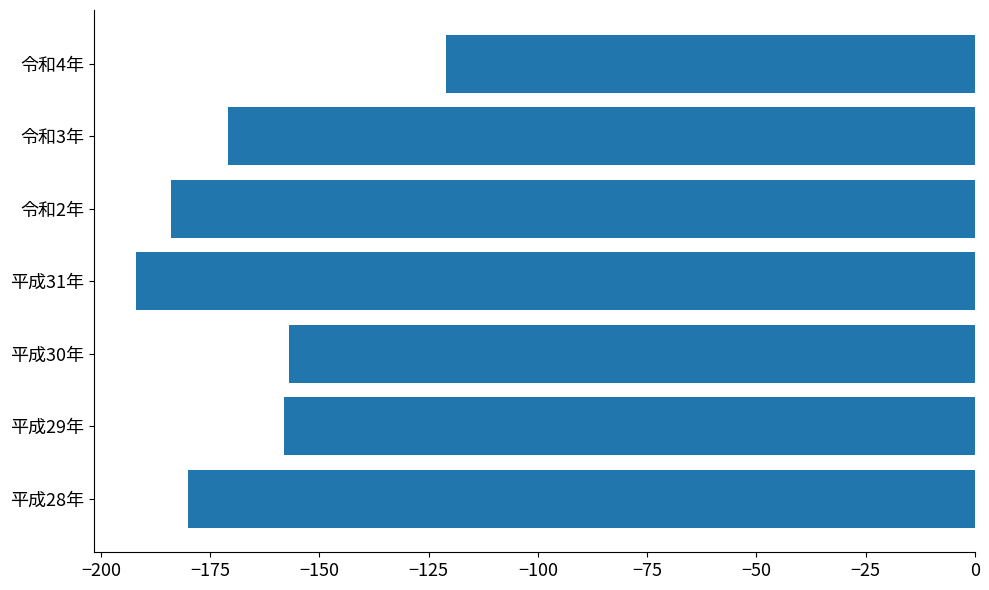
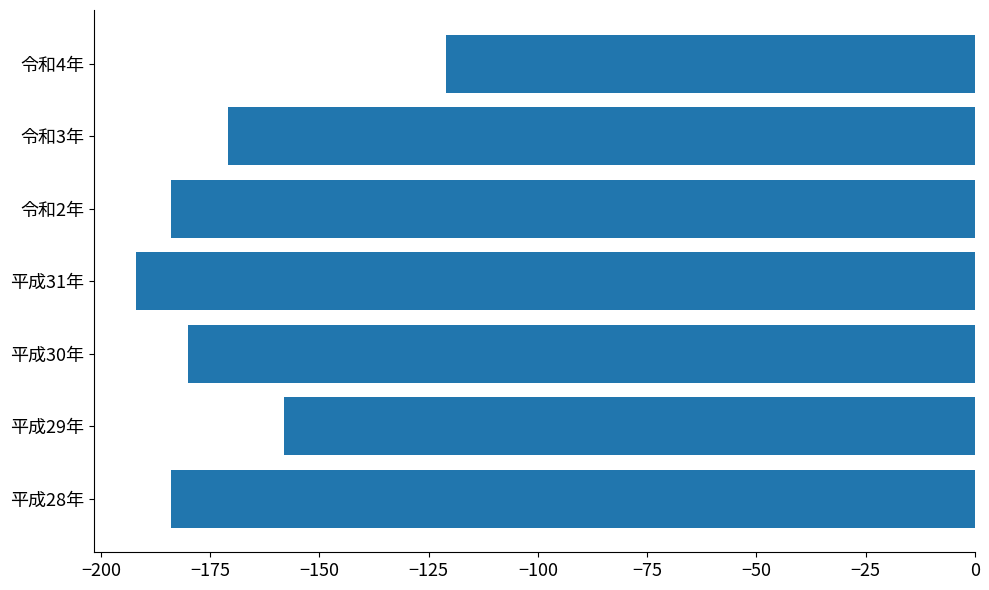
平成30年: -157 -> -180
平成28年: -180 -> -184
